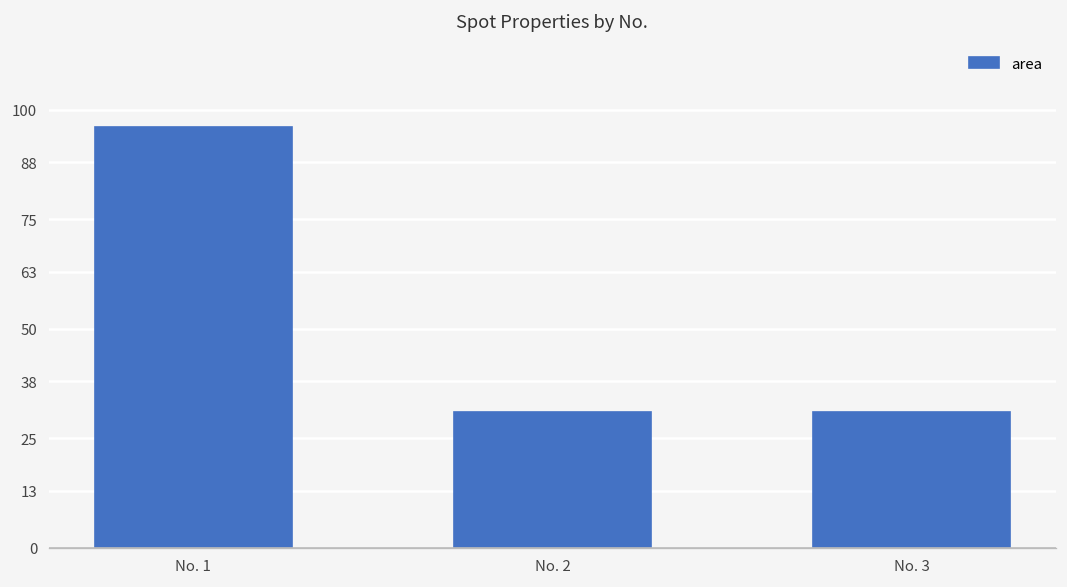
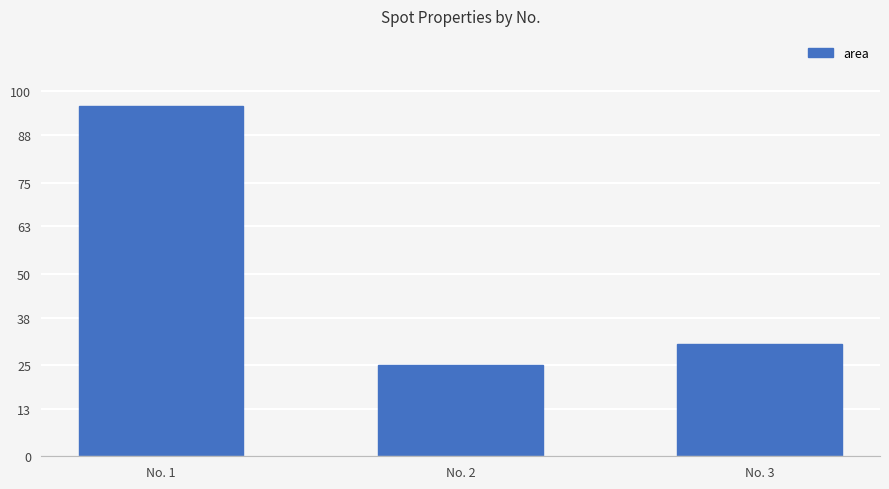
No. 2: 31 -> 25
